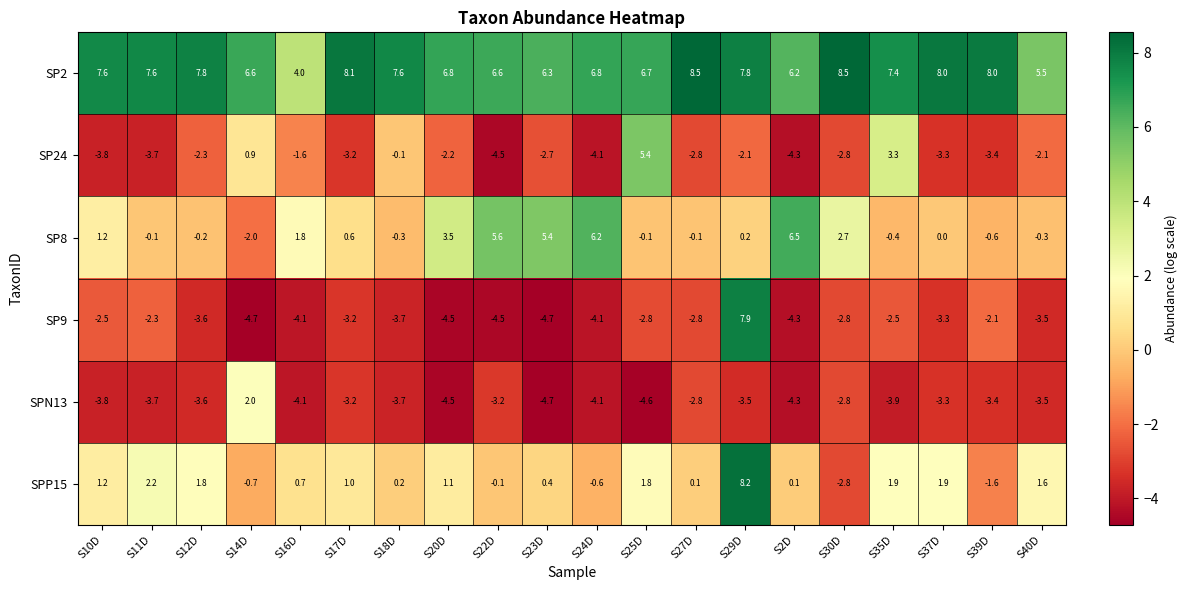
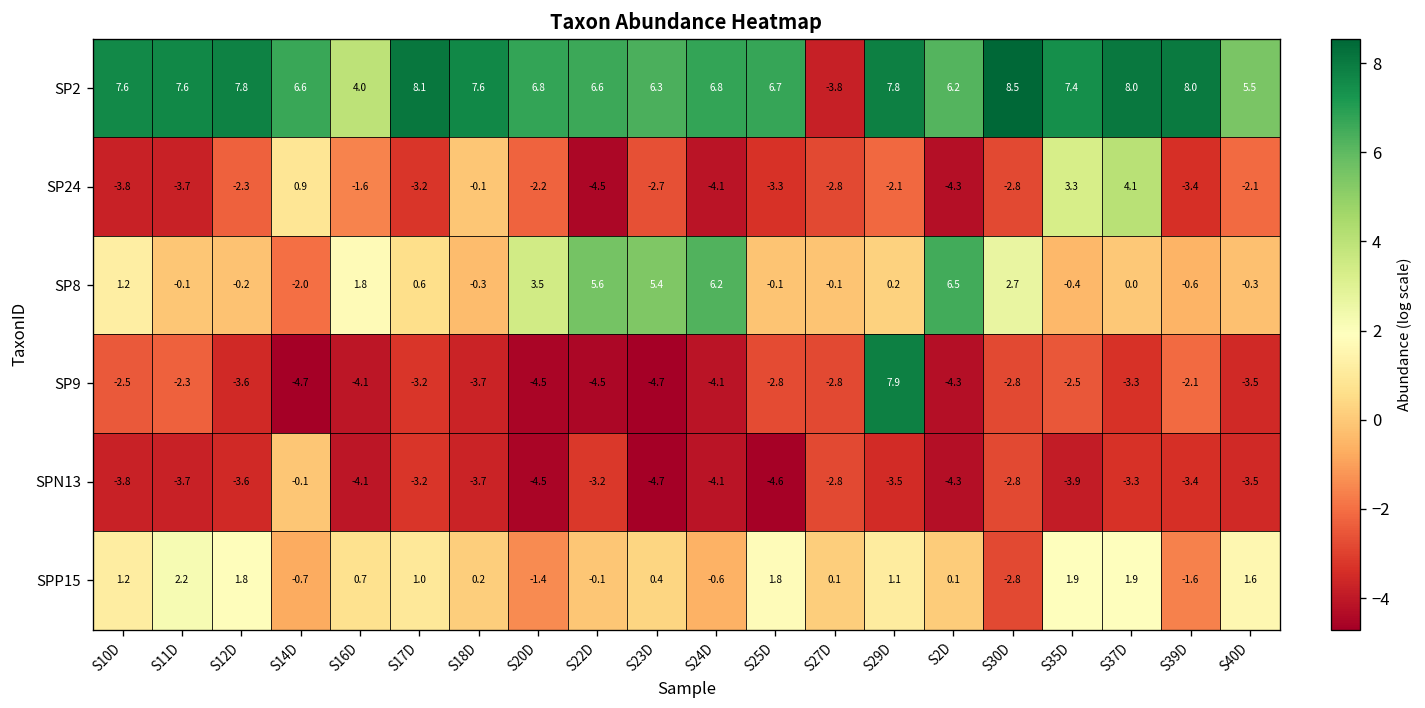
SP2, S27D: 8.5 -> -3.8
SP24, S25D: 5.4 -> -3.3
SP24, S37D: -3.3 -> 4.1
SPN13, S14D: 2.0 -> -0.1
SPP15, S20D: 1.1 -> -1.4
SPP15, S29D: 8.2 -> 1.1
